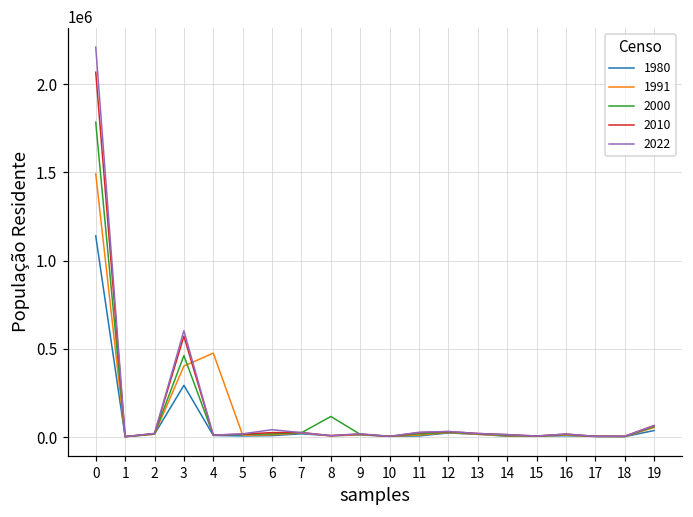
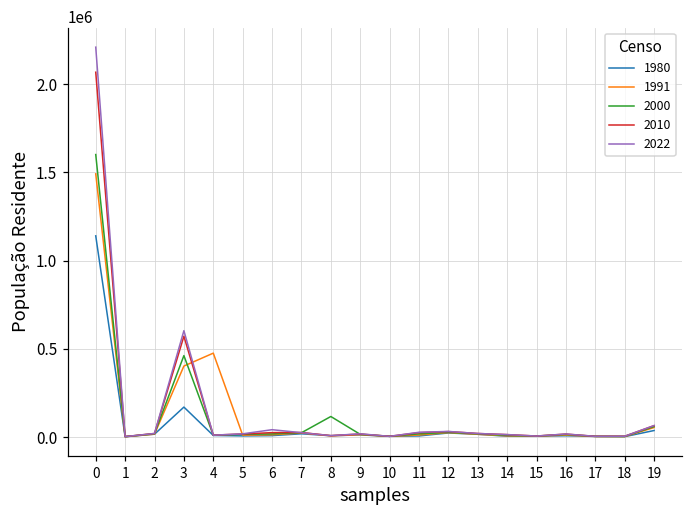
2000, 0: 1780000 -> 1600000
1980, 3: 290000 -> 170000
